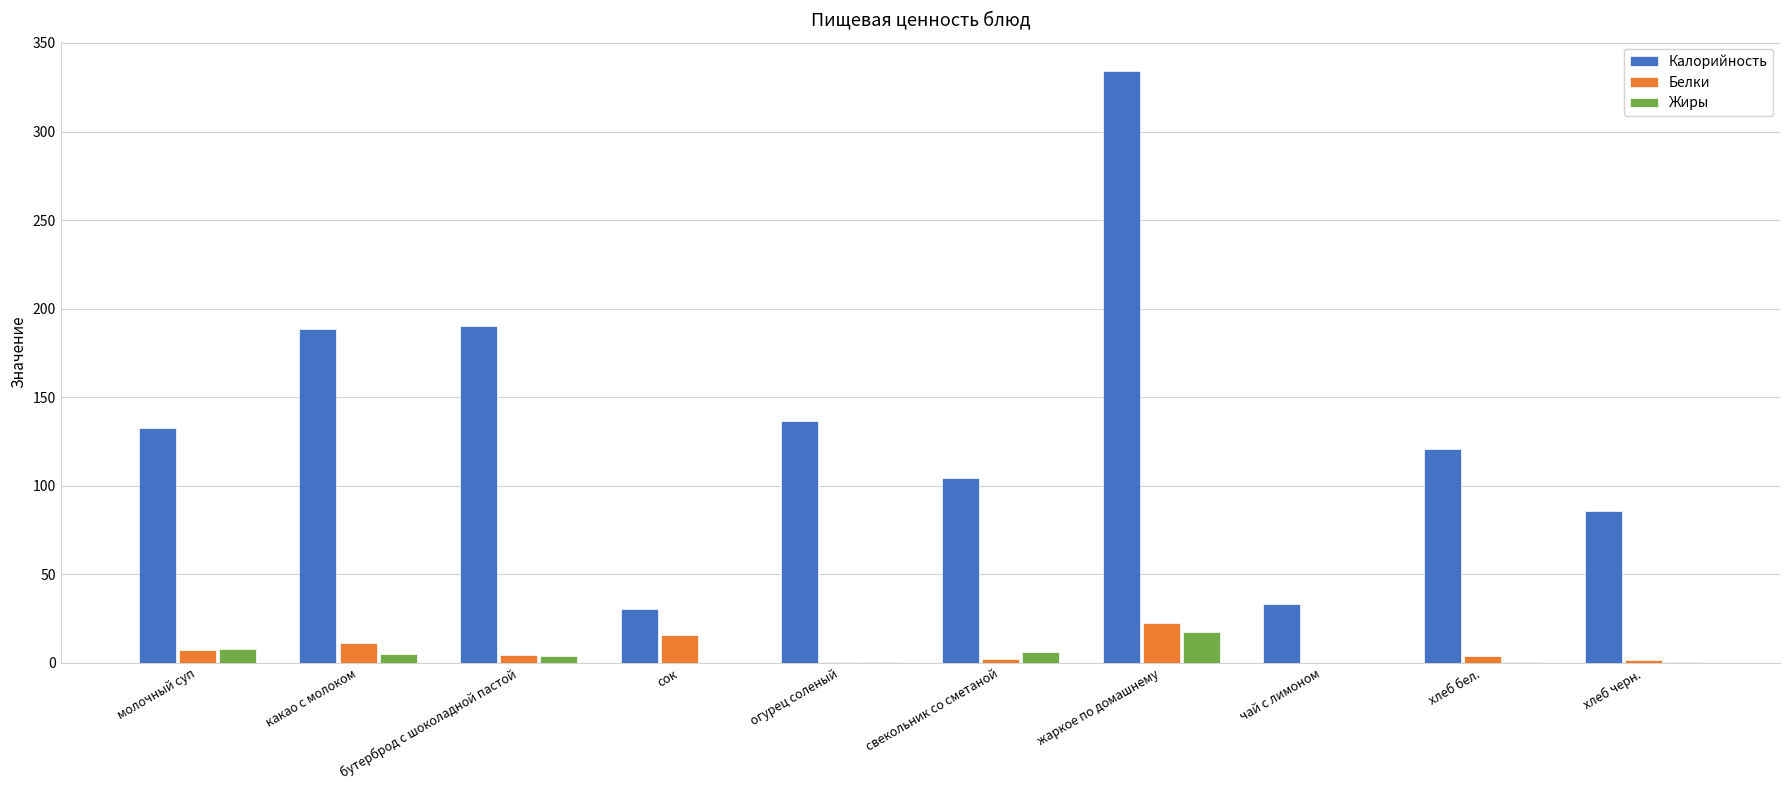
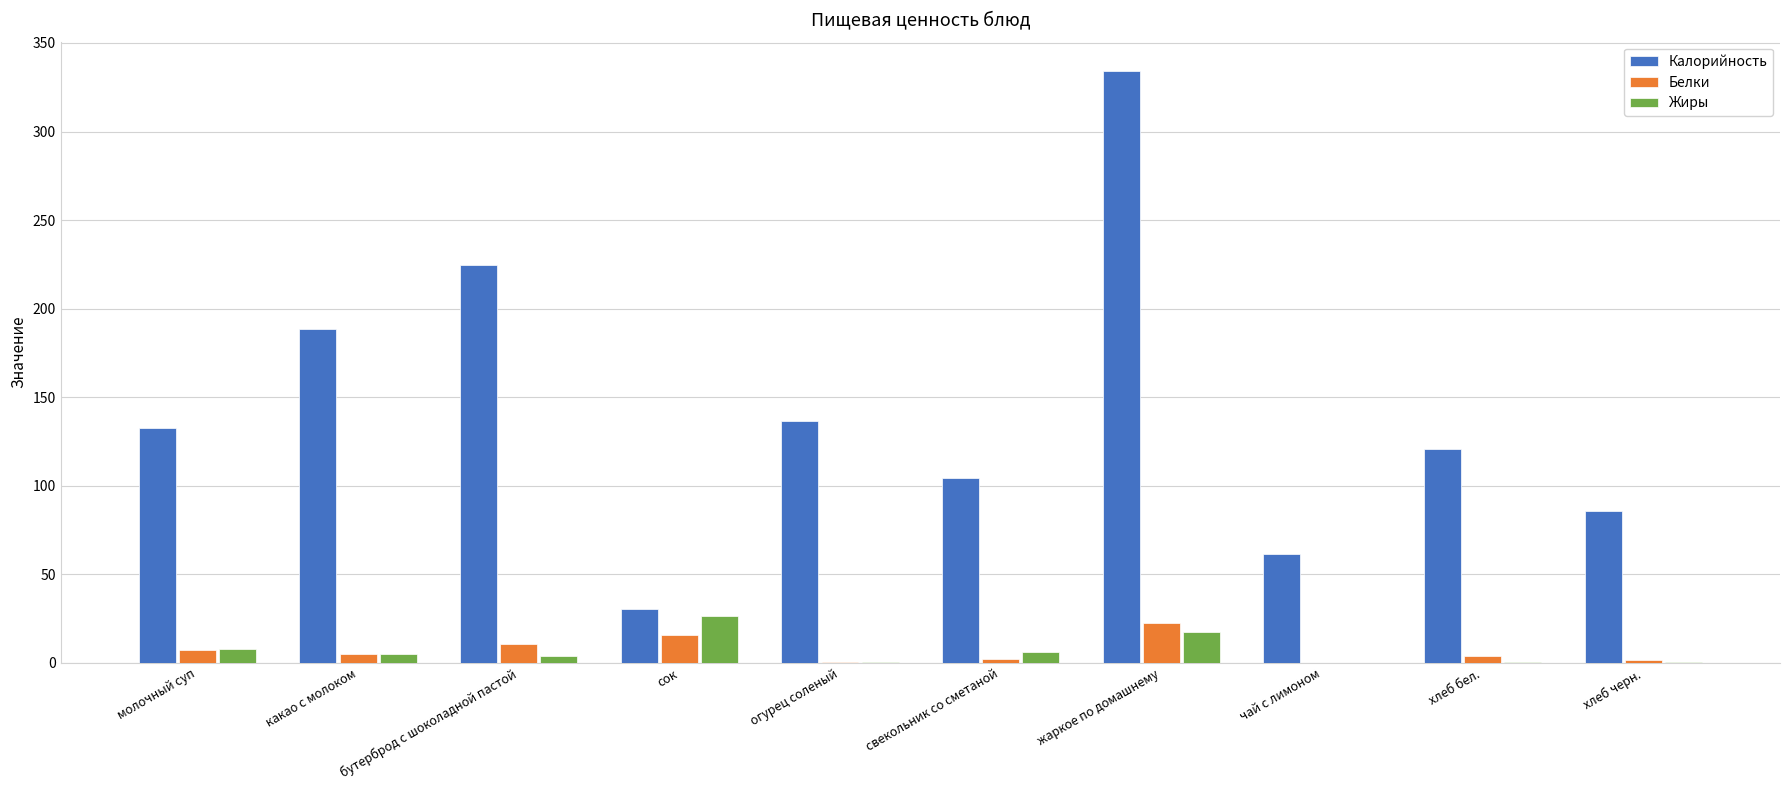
Белки, какао с молоком: 11 -> 5
Калорийность, бутерброд с шоколадной пастой: 190 -> 225
Белки, бутерброд с шоколадной пастой: 4 -> 10
Жиры, сок: 0 -> 27
Калорийность, чай с лимоном: 33 -> 62
